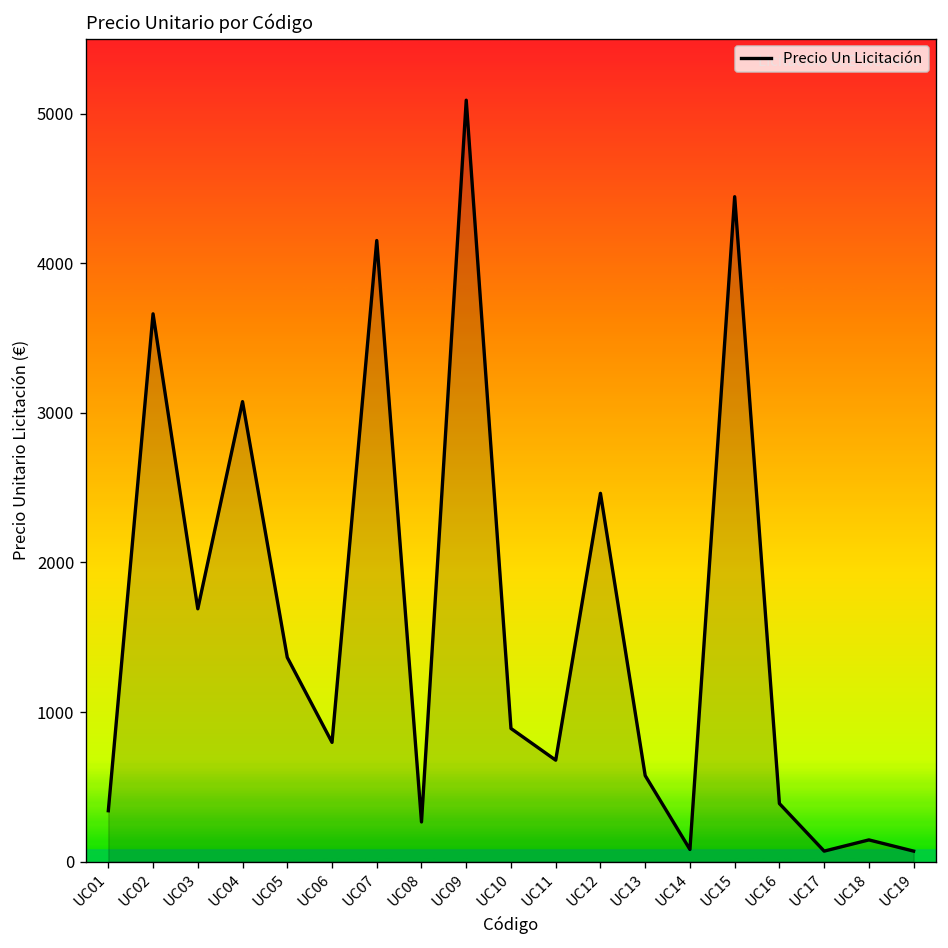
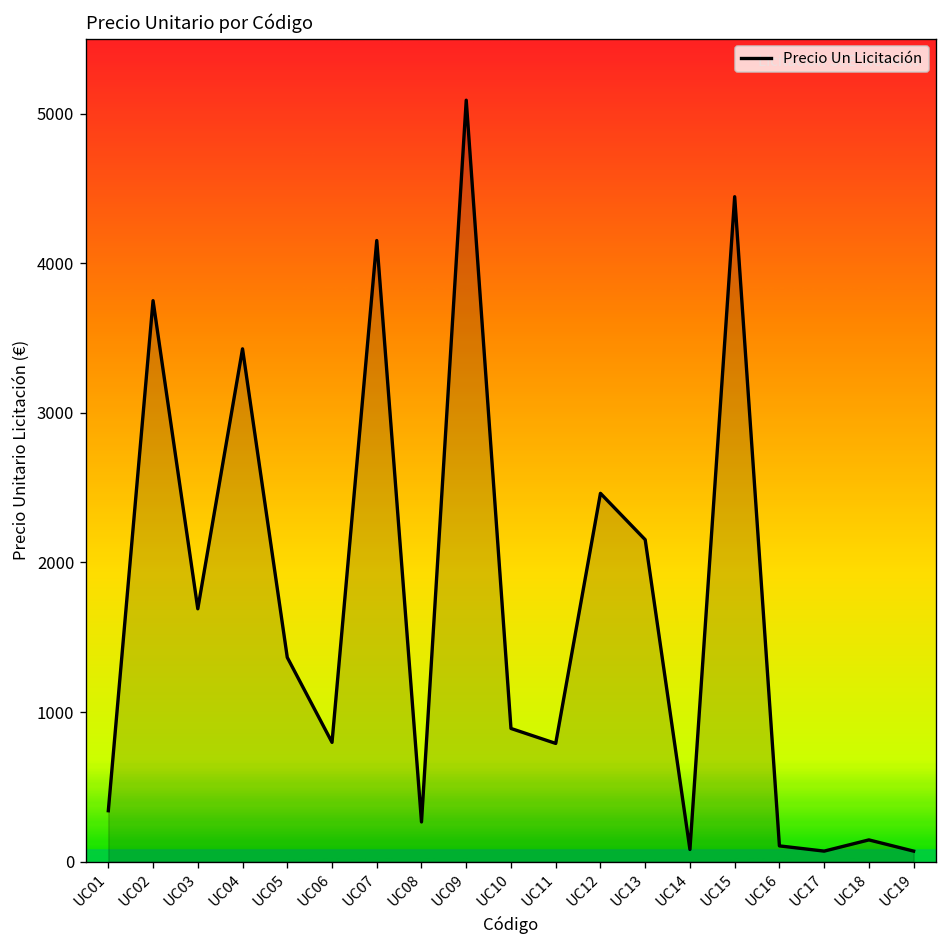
UC02: 3660 -> 3750
UC04: 3080 -> 3430
UC11: 680 -> 790
UC13: 580 -> 2150
UC16: 390 -> 110
